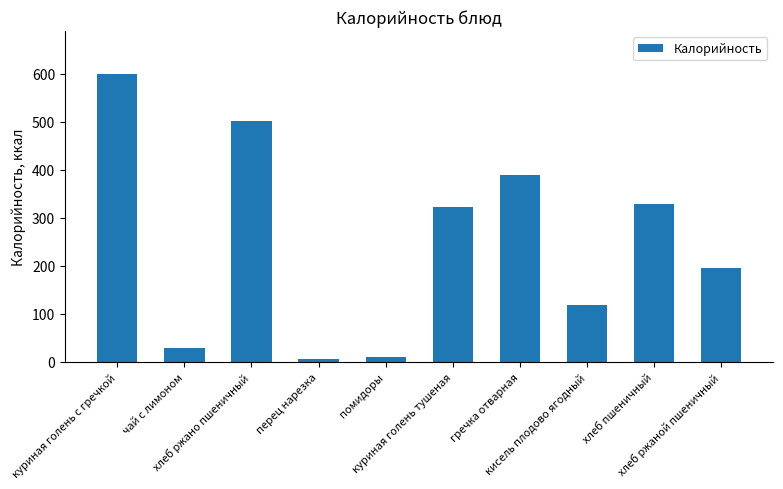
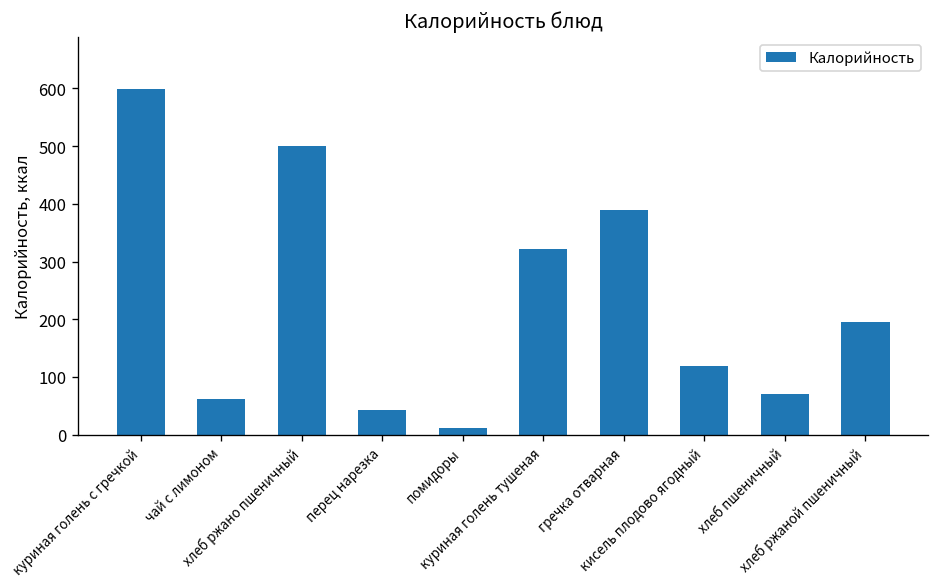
чай с лимоном: 30 -> 60
перец нарезка: 10 -> 40
хлеб пшеничный: 330 -> 70
